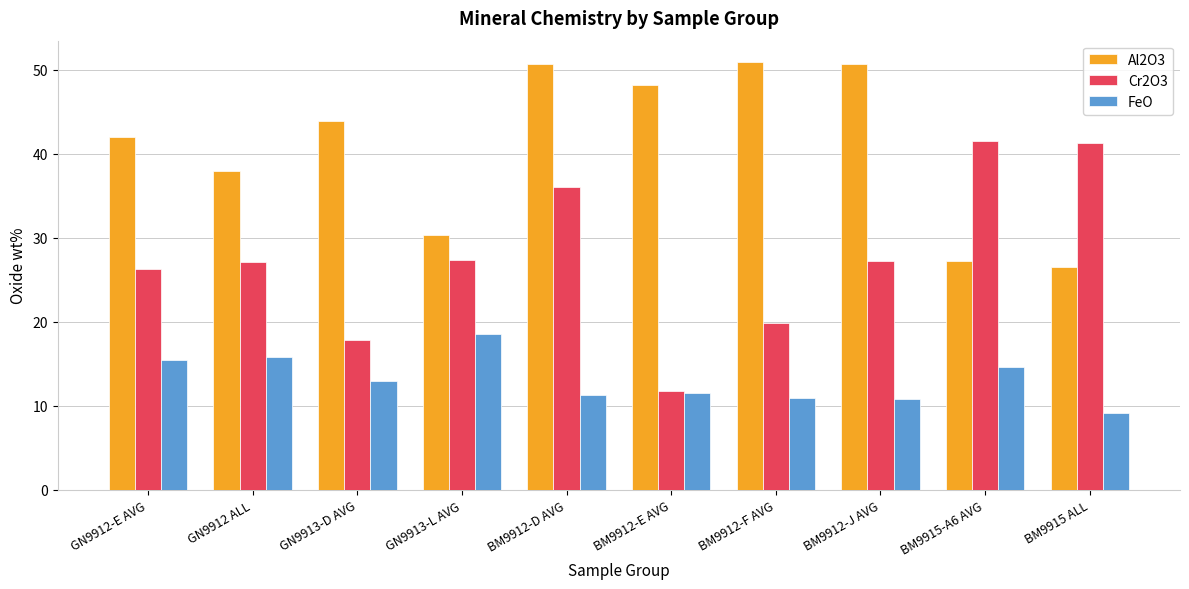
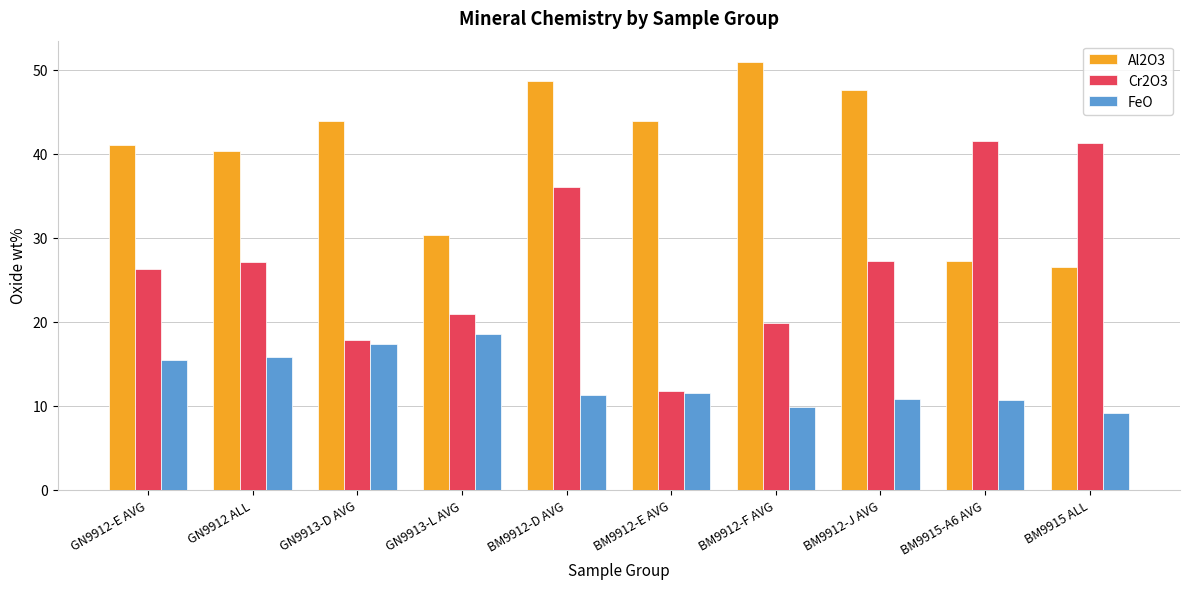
Al2O3, GN9912-E AVG: 42 -> 41
Al2O3, GN9912 ALL: 38 -> 40
FeO, GN9913-D AVG: 13 -> 17
Cr2O3, GN9913-L AVG: 27 -> 21
Al2O3, BM9912-D AVG: 51 -> 49
Al2O3, BM9912-E AVG: 48 -> 44
FeO, BM9912-F AVG: 11 -> 10
Al2O3, BM9912-J AVG: 51 -> 48
FeO, BM9915-A6 AVG: 15 -> 11
